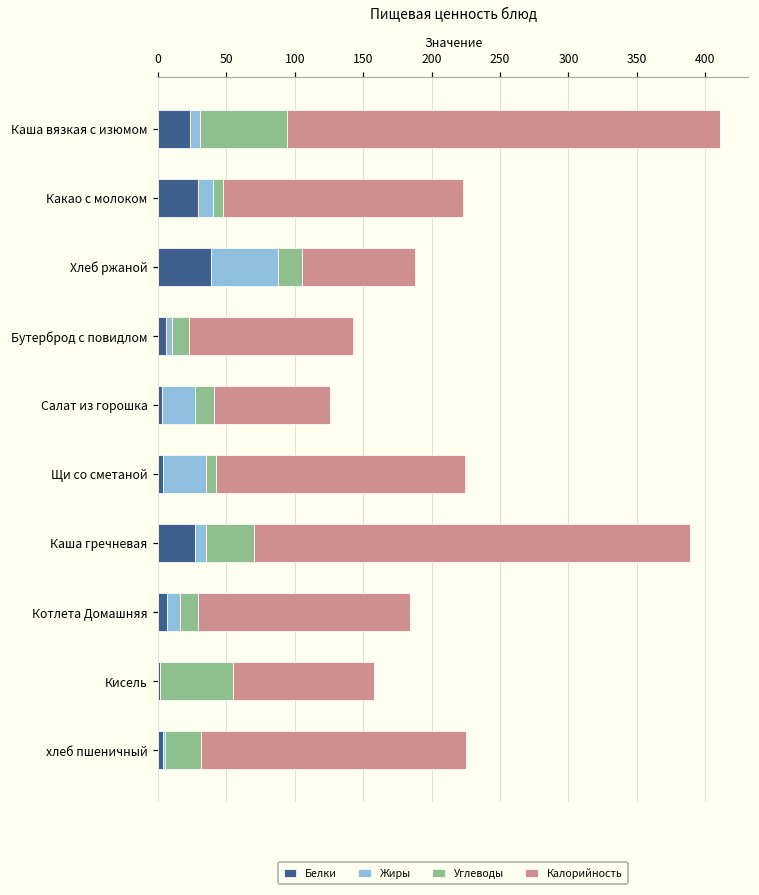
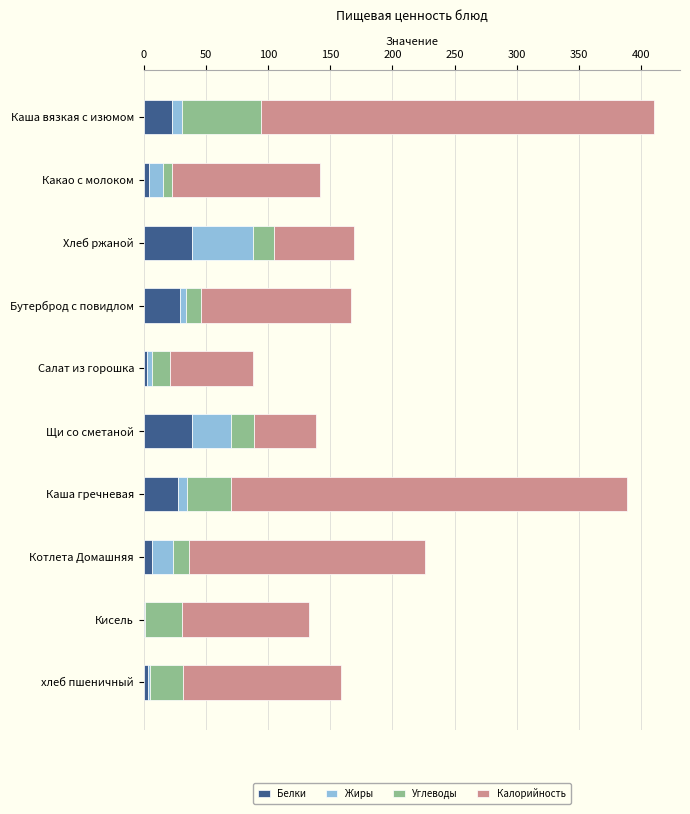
Белки, Какао с молоком: 29 -> 4
Калорийность, Какао с молоком: 175 -> 119
Калорийность, Хлеб ржаной: 83 -> 64
Белки, Бутерброд с повидлом: 6 -> 30
Жиры, Салат из горошка: 24 -> 4
Калорийность, Салат из горошка: 85 -> 67
Белки, Щи со сметаной: 4 -> 39
Углеводы, Щи со сметаной: 7 -> 19
Калорийность, Щи со сметаной: 182 -> 49
Жиры, Котлета Домашняя: 10 -> 17
Калорийность, Котлета Домашняя: 156 -> 190
Углеводы, Кисель: 53 -> 29
Калорийность, хлеб пшеничный: 194 -> 127
